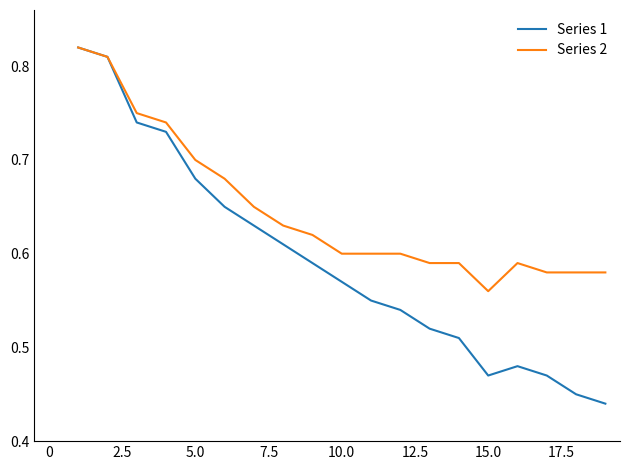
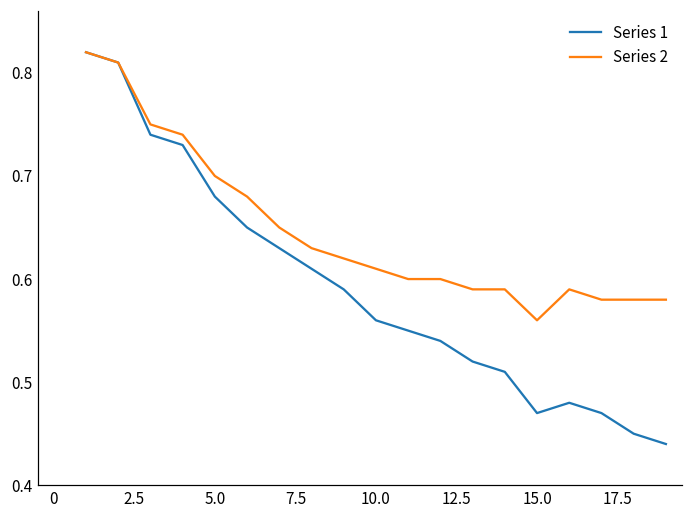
Series 1, 10.0: 0.57 -> 0.56
Series 2, 10.0: 0.60 -> 0.61
